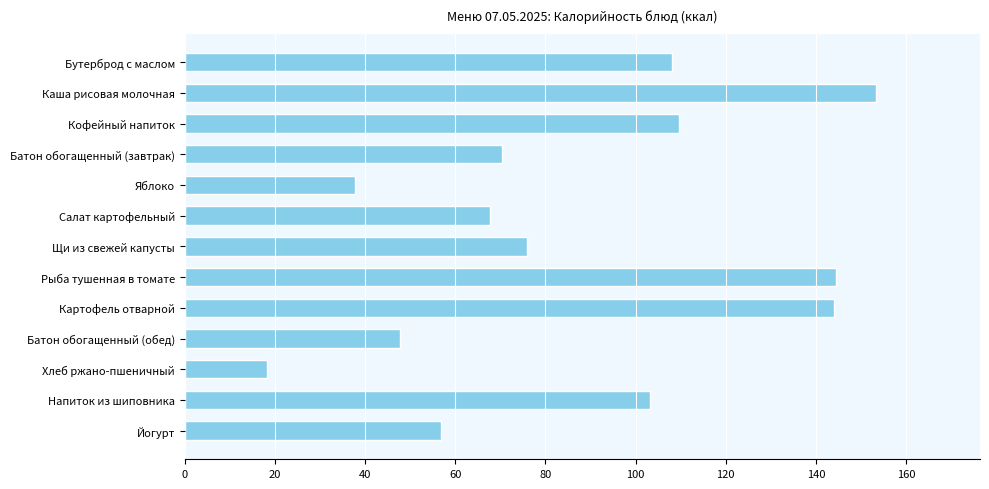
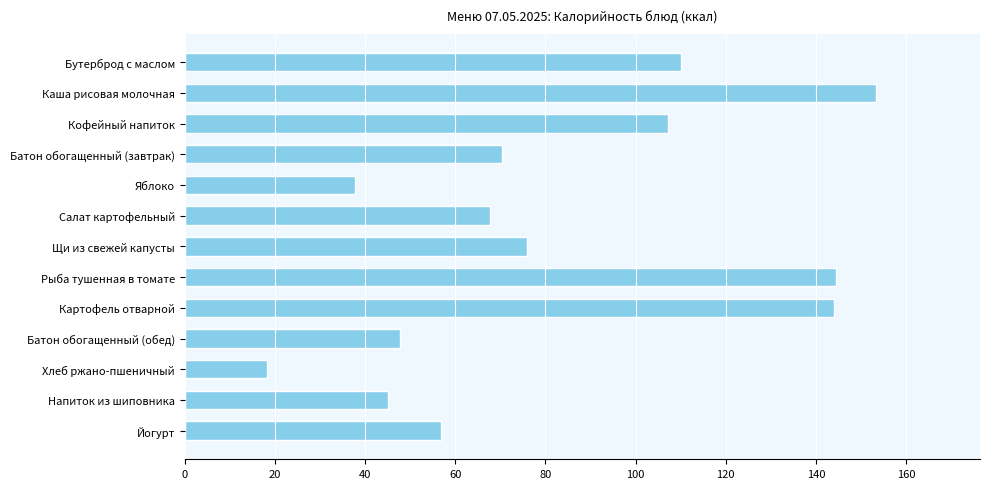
Бутерброд с маслом: 108 -> 110
Кофейный напиток: 110 -> 107
Напиток из шиповника: 103 -> 45
